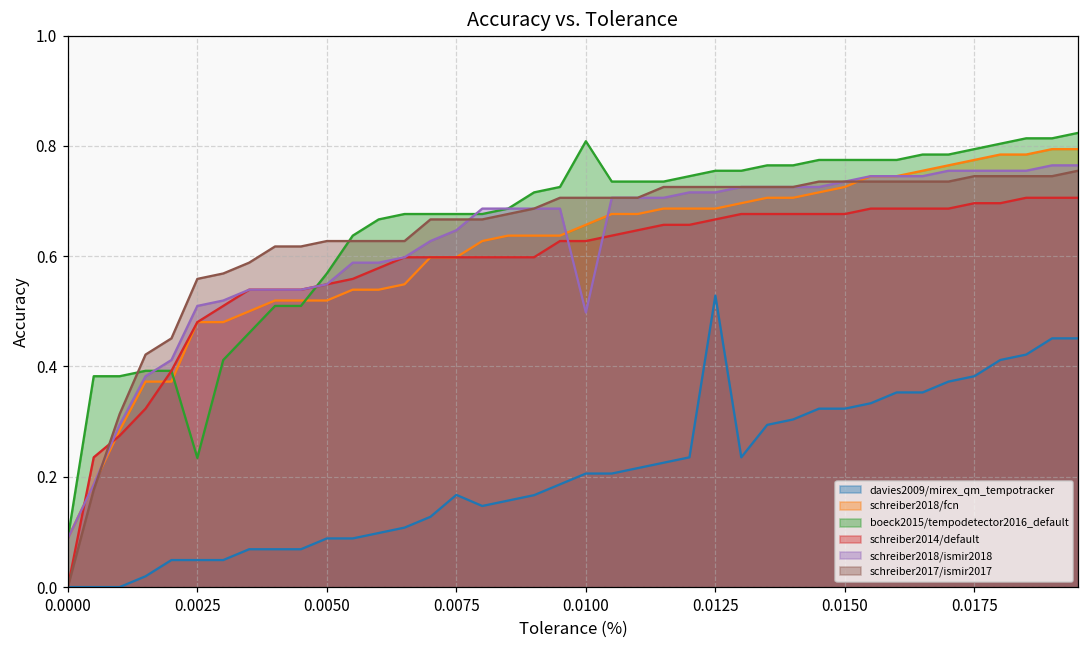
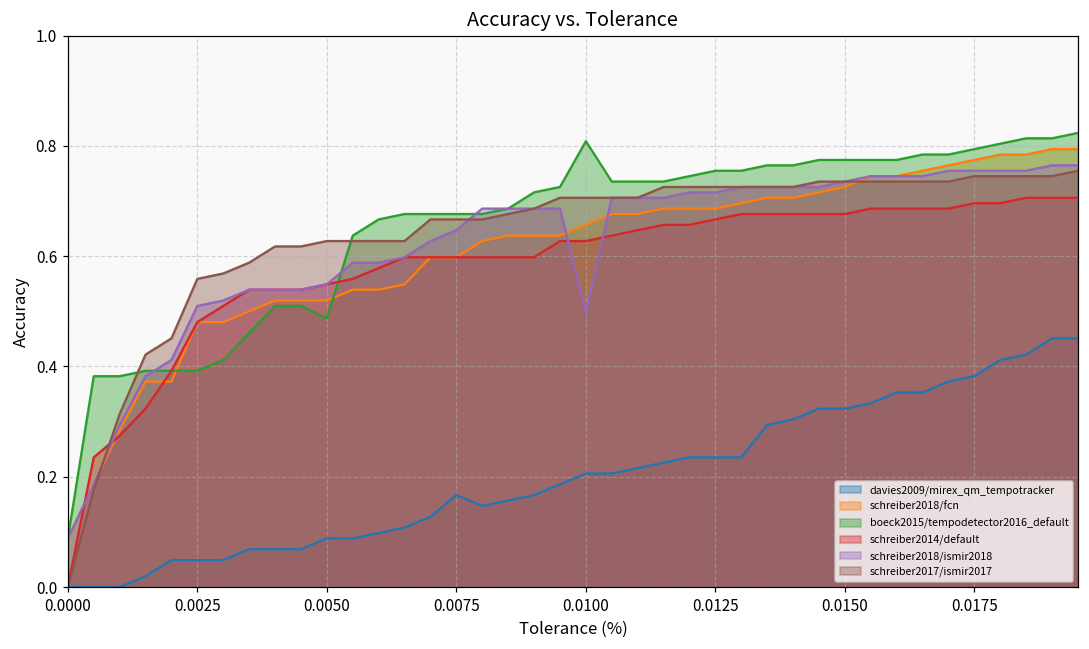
boeck2015/tempodetector2016_default, 0.0025: 0.23 -> 0.39
boeck2015/tempodetector2016_default, 0.0050: 0.57 -> 0.49
davies2009/mirex_qm_tempotracker, 0.0125: 0.53 -> 0.24
